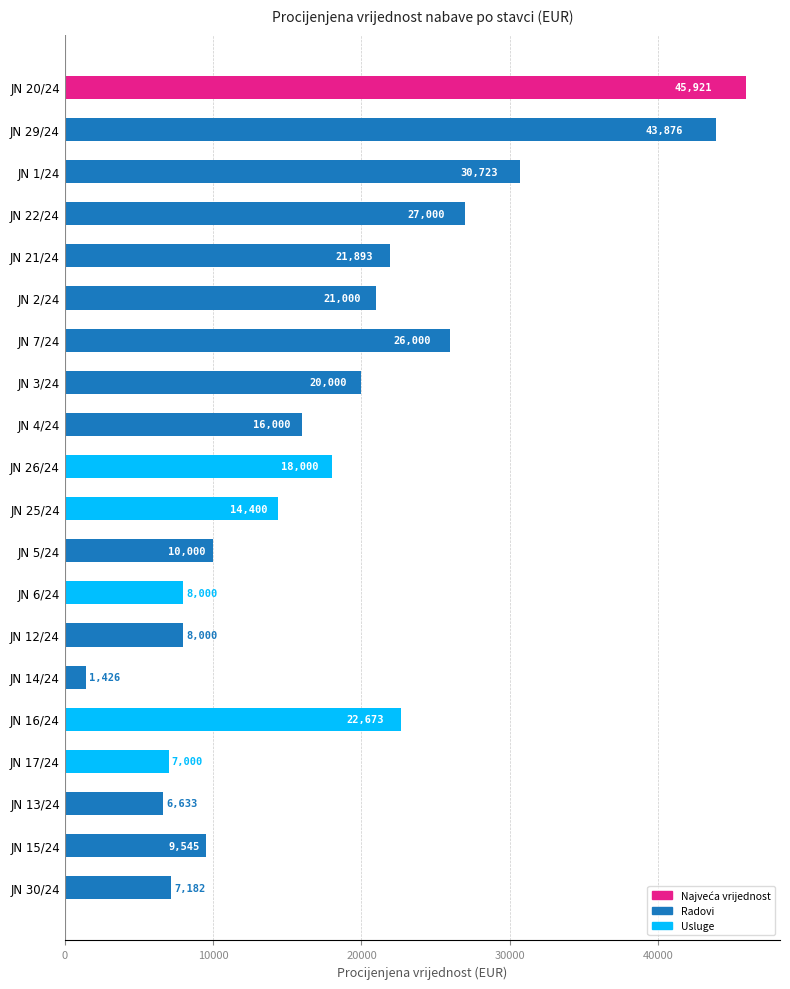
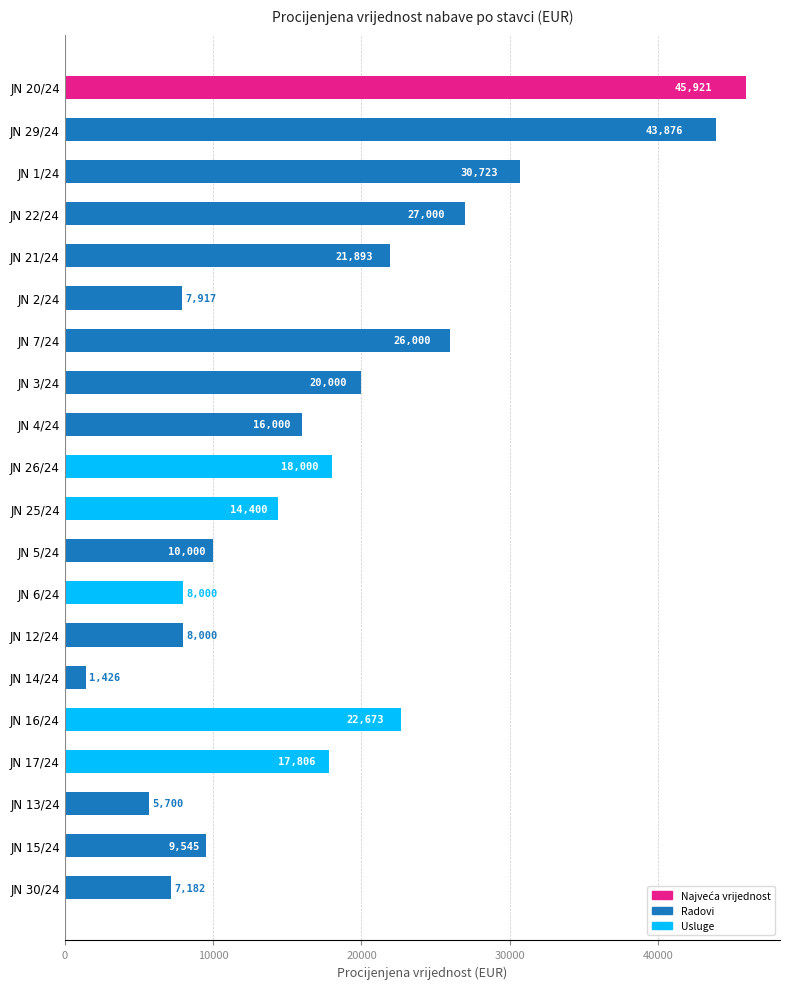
JN 2/24: 21,000 -> 7,917
JN 17/24: 7,000 -> 17,806
JN 13/24: 6,633 -> 5,700
